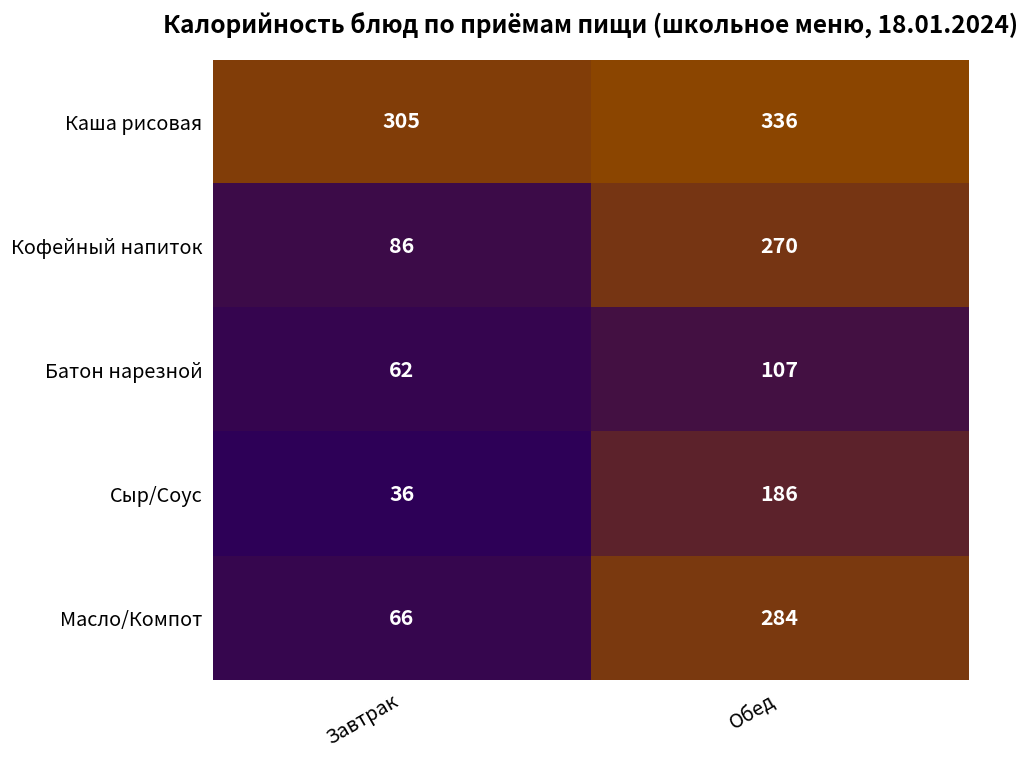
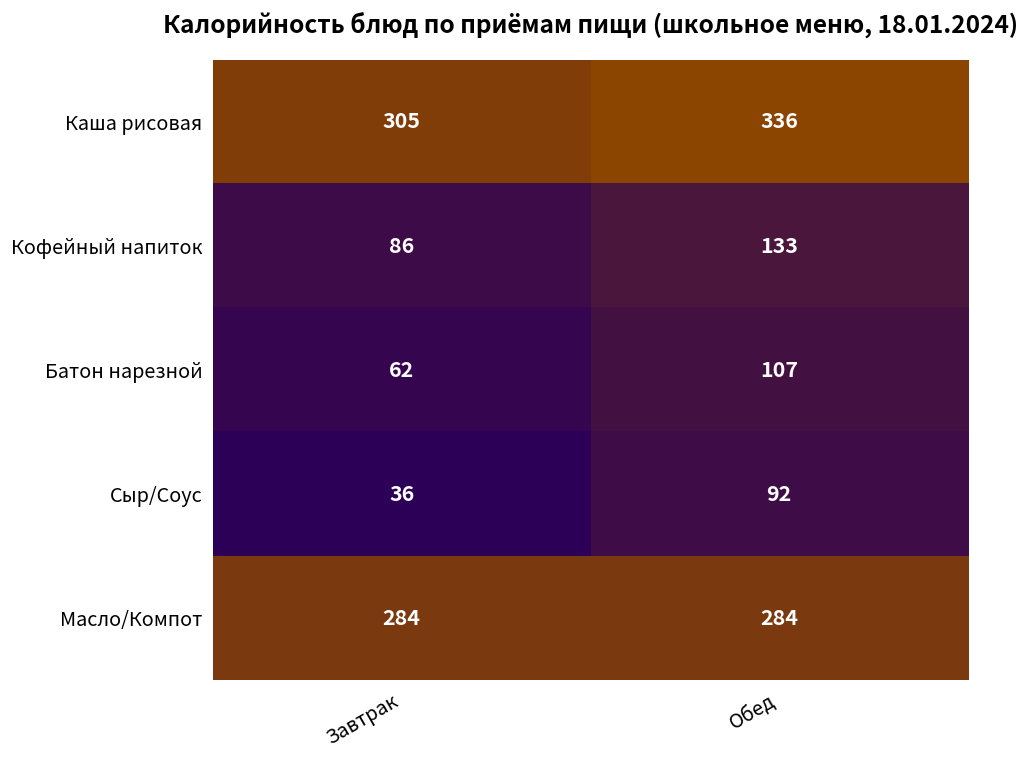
Кофейный напиток, Обед: 270 -> 133
Сыр/Соус, Обед: 186 -> 92
Масло/Компот, Завтрак: 66 -> 284
